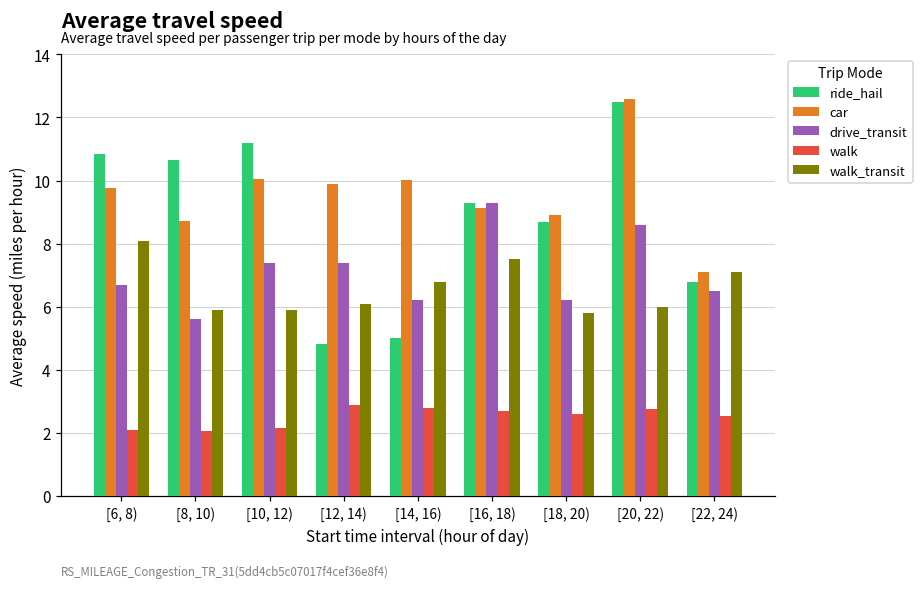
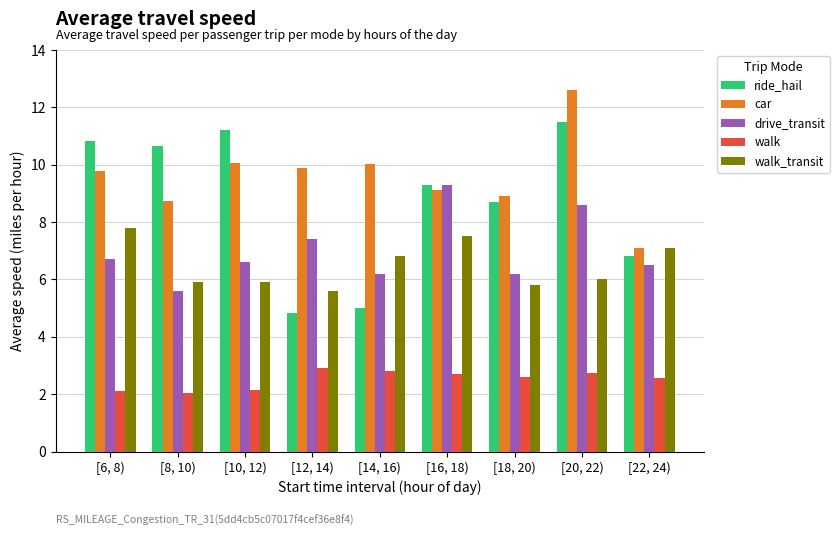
walk_transit, [6, 8): 8.1 -> 7.8
drive_transit, [10, 12): 7.4 -> 6.6
walk_transit, [12, 14): 6.1 -> 5.6
ride_hail, [20, 22): 12.5 -> 11.5
